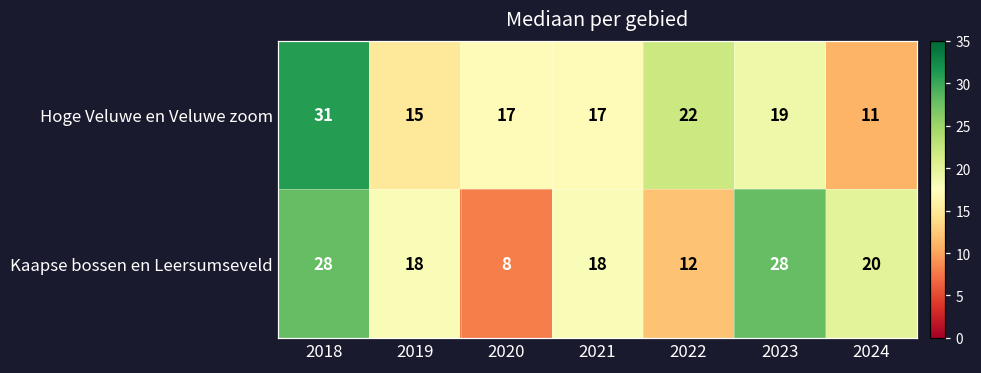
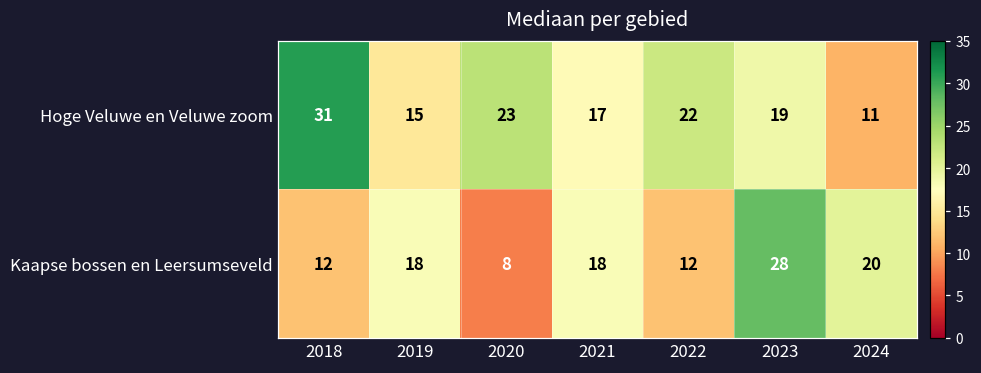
Hoge Veluwe en Veluwe zoom, 2020: 17 -> 23
Kaapse bossen en Leersumseveld, 2018: 28 -> 12
